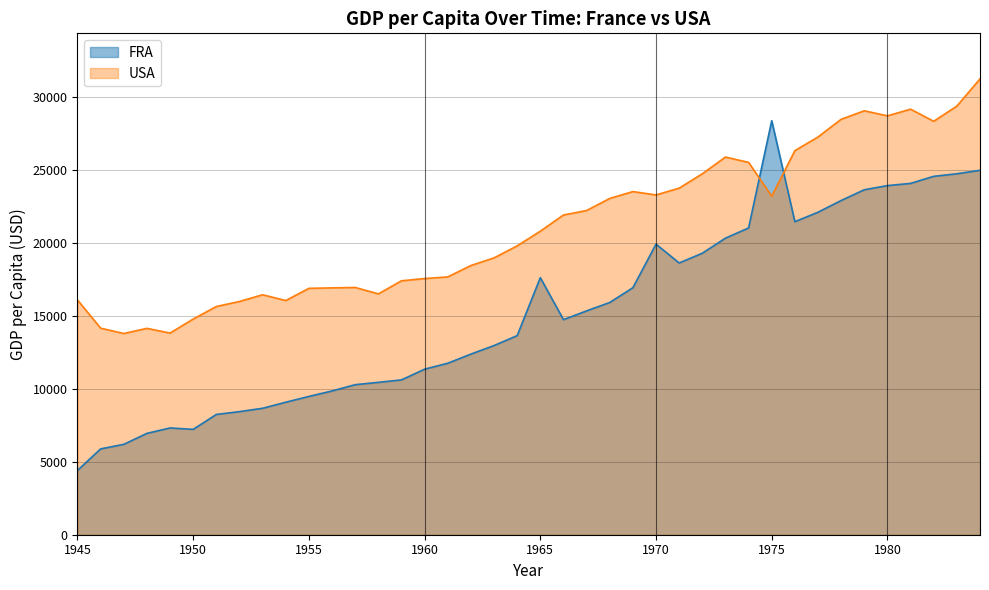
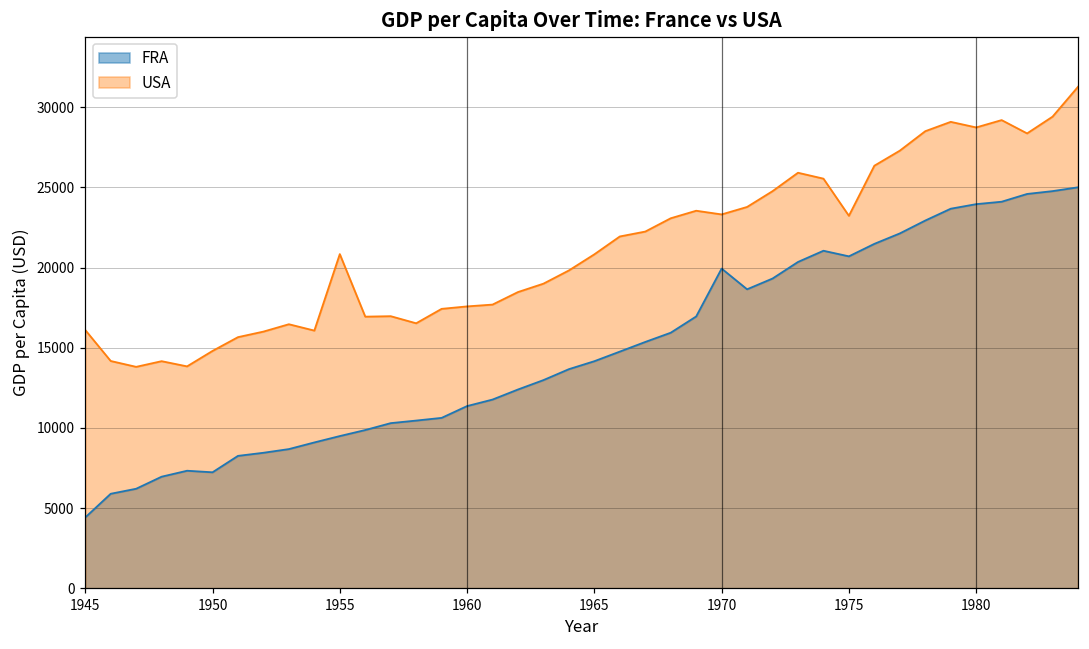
USA, 1955: 16900 -> 20800
FRA, 1965: 17600 -> 14200
FRA, 1975: 28400 -> 20700
